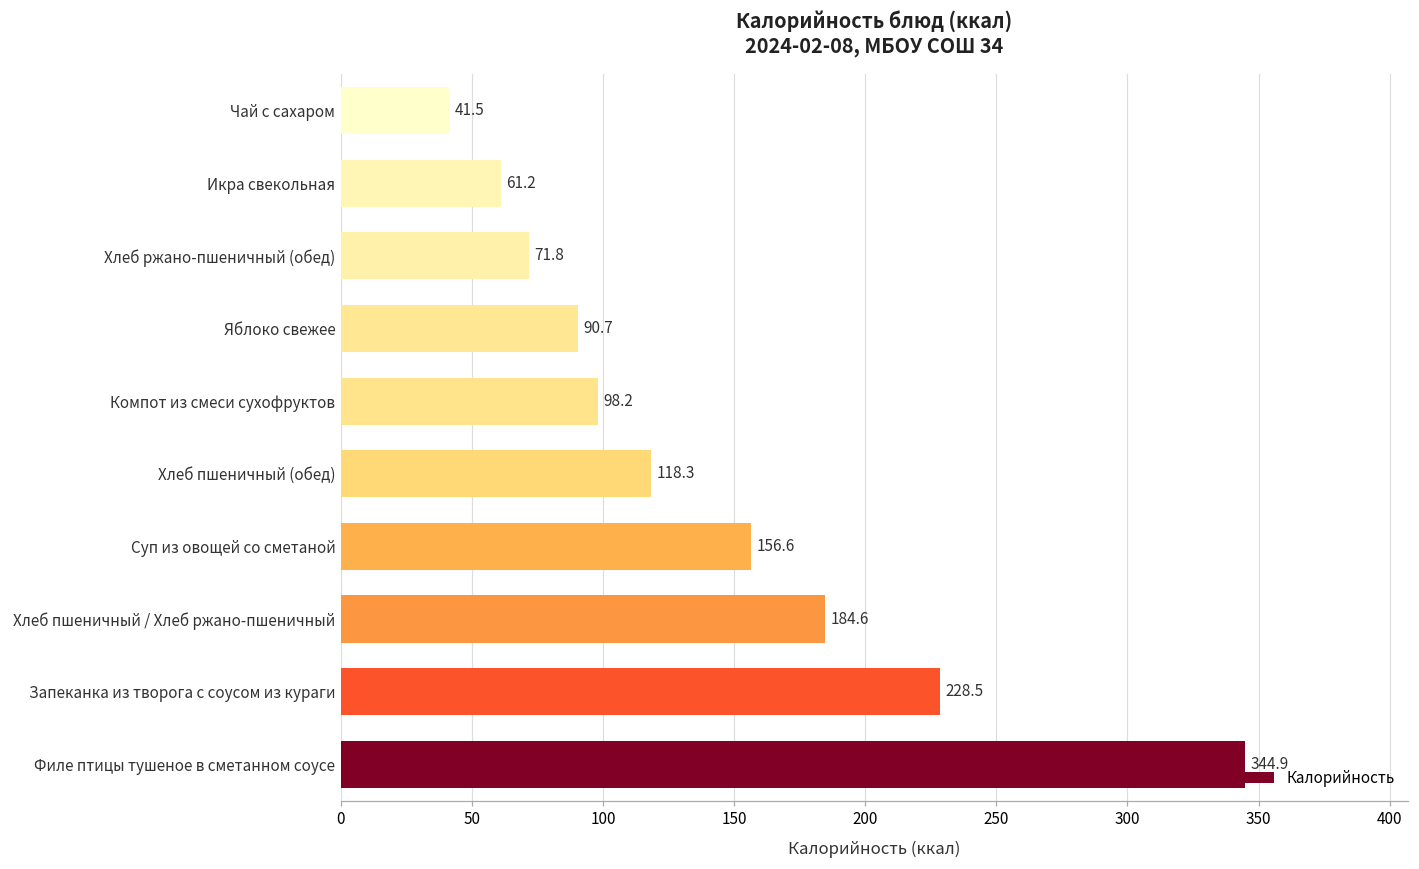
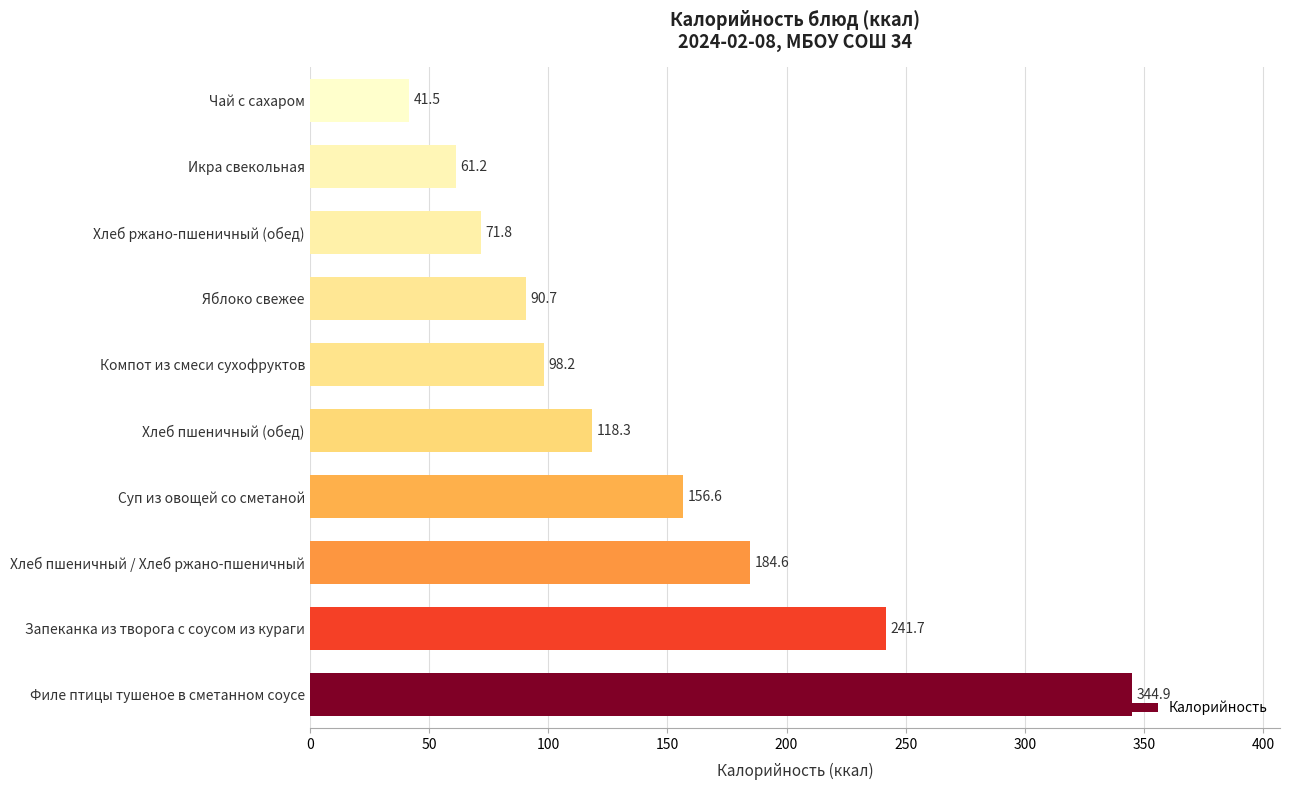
Запеканка из творога с соусом из кураги: 228.5 -> 241.7
